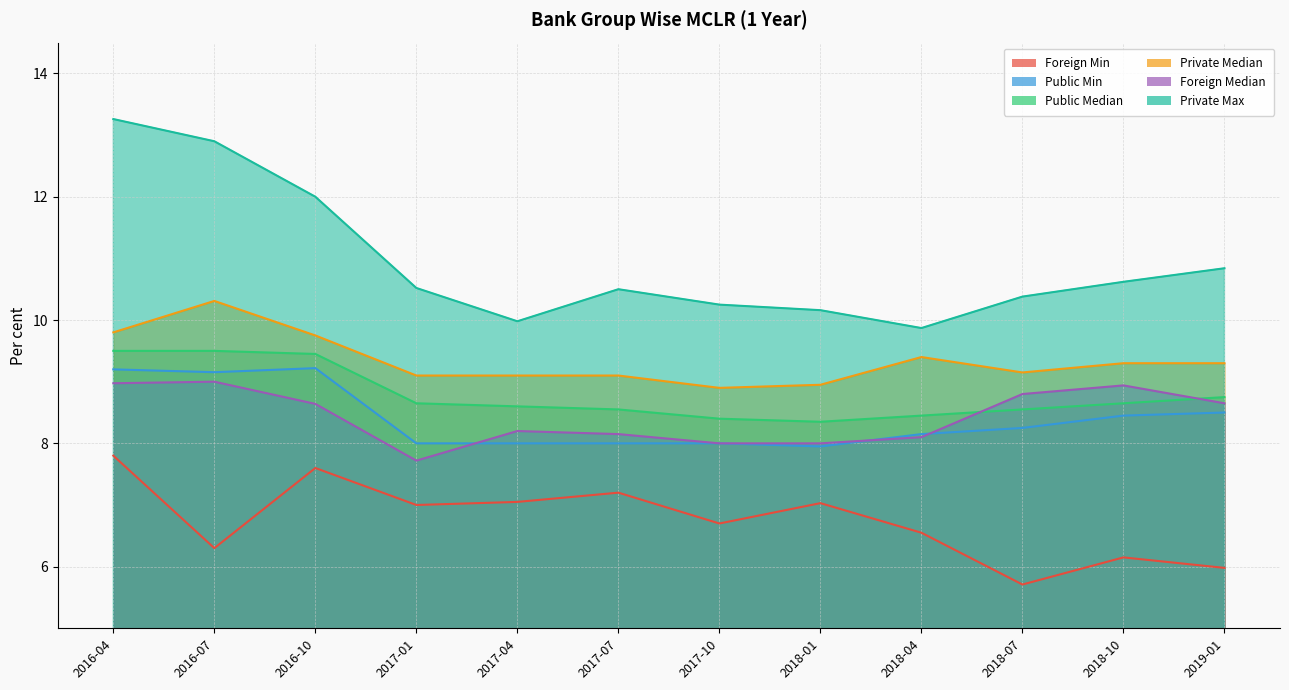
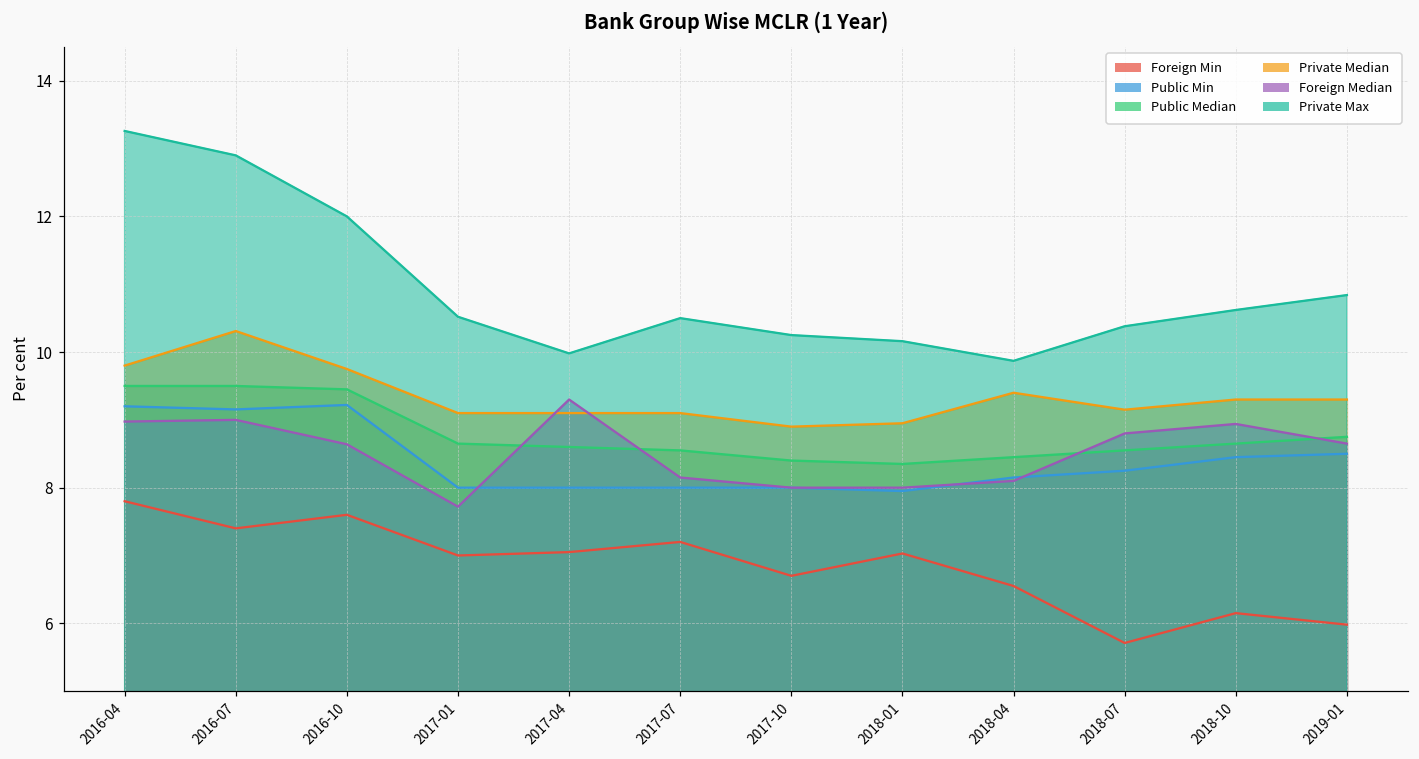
Foreign Min, 2016-07: 6.3 -> 7.4
Foreign Median, 2017-04: 8.2 -> 9.3
